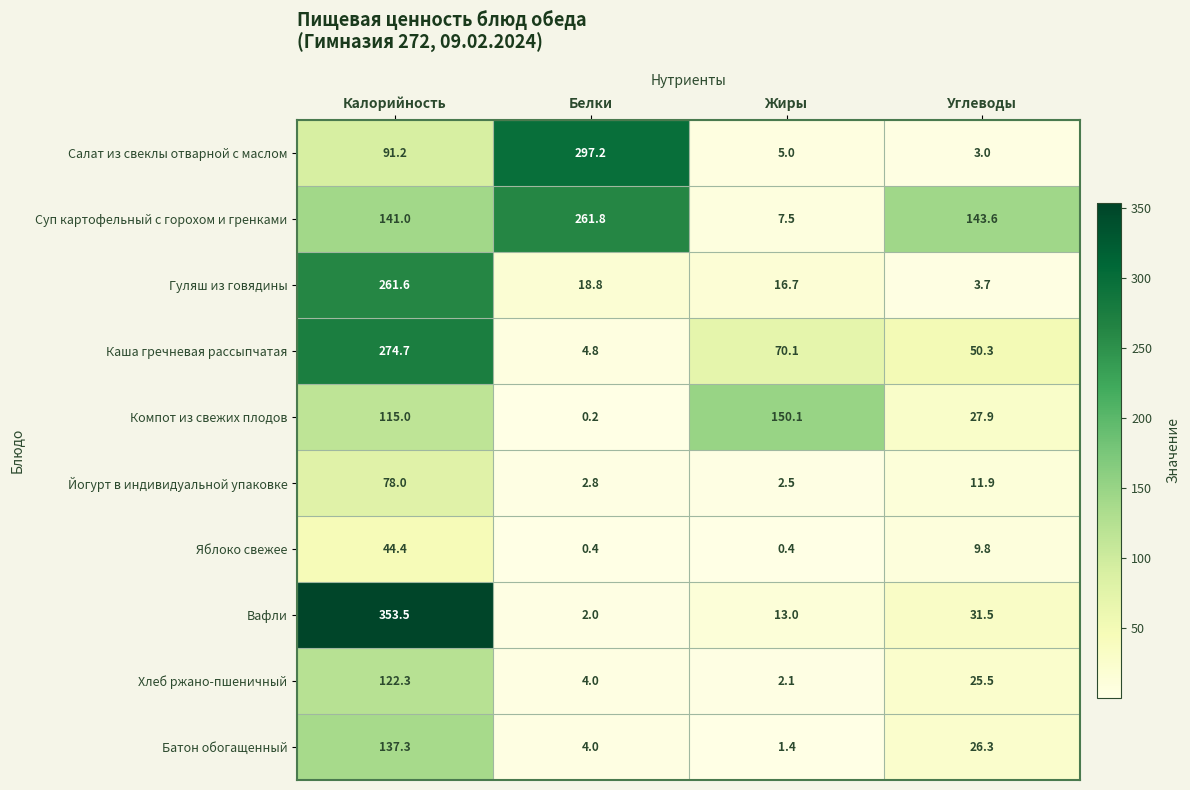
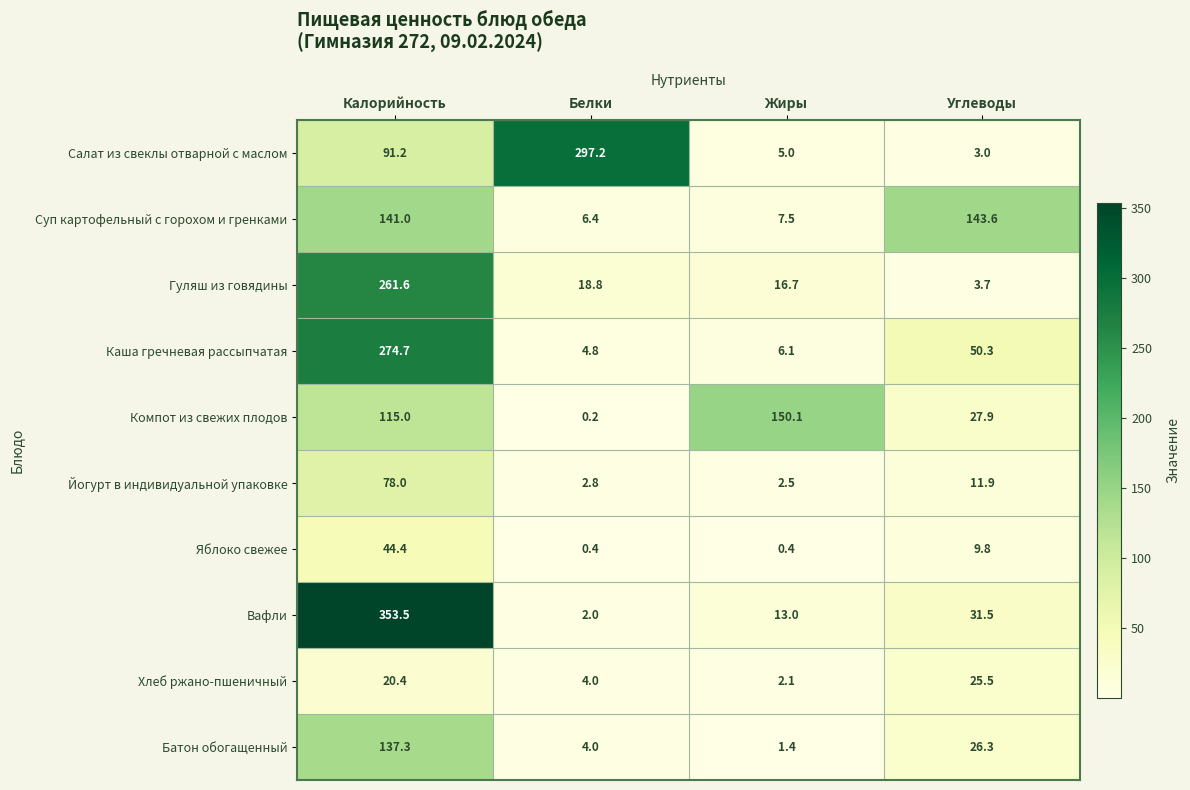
Суп картофельный с горохом и гренками, Белки: 261.8 -> 6.4
Каша гречневая рассыпчатая, Жиры: 70.1 -> 6.1
Хлеб ржано-пшеничный, Калорийность: 122.3 -> 20.4
